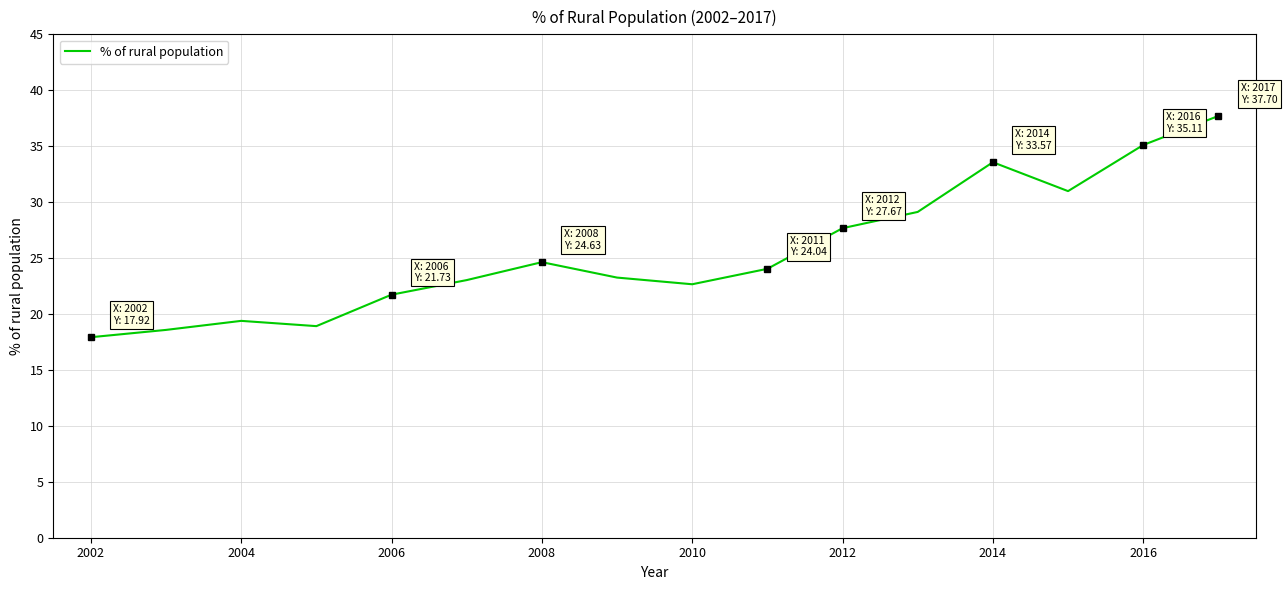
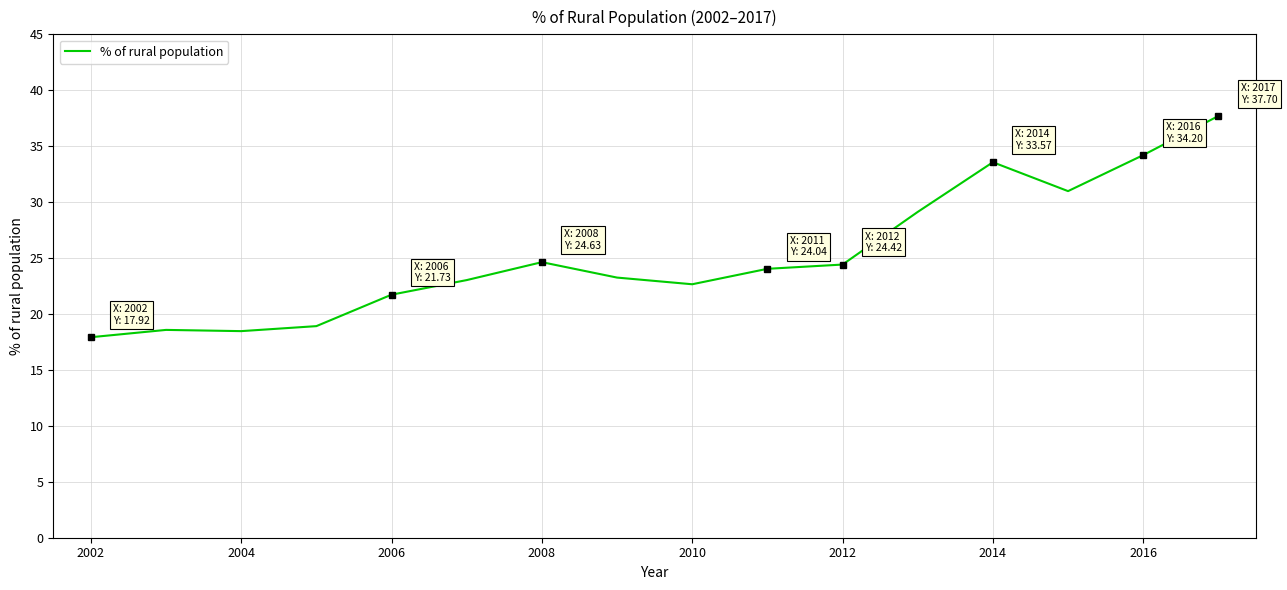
% of rural population, 2004: 19.4 -> 18.5
% of rural population, 2012: 27.67 -> 24.42
% of rural population, 2016: 35.11 -> 34.20
